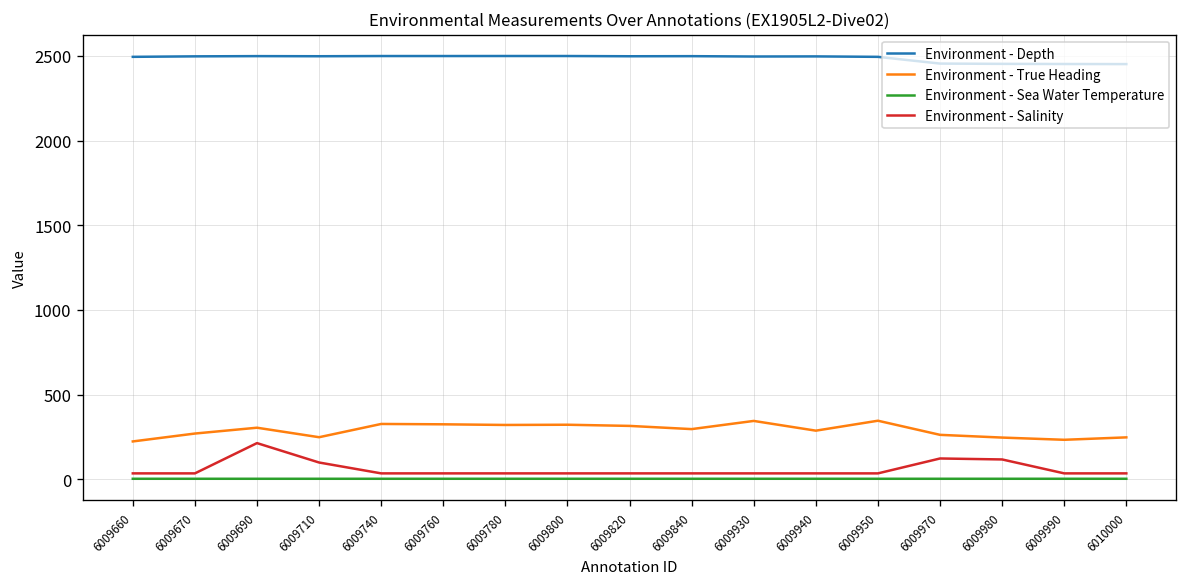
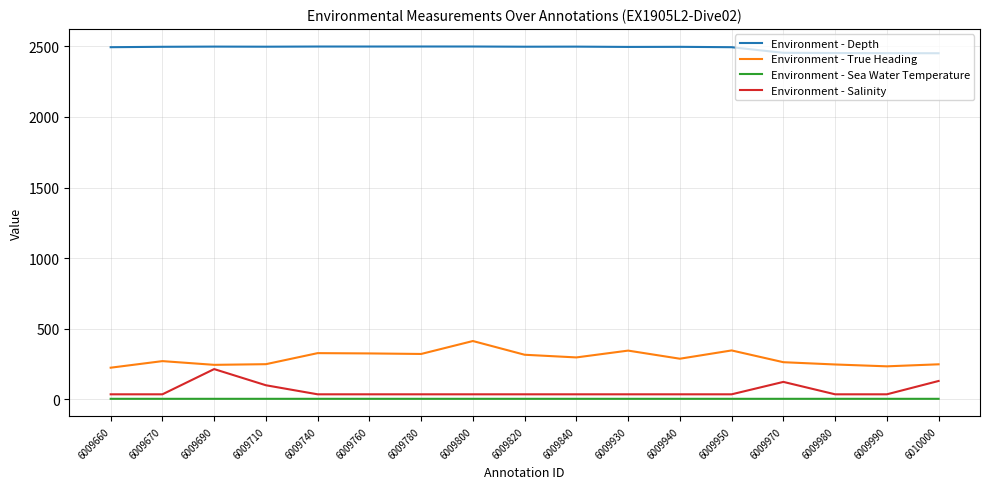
Environment - True Heading, 6009690: 300 -> 240
Environment - True Heading, 6009800: 320 -> 410
Environment - Salinity, 6009980: 120 -> 30
Environment - Salinity, 6010000: 30 -> 130
